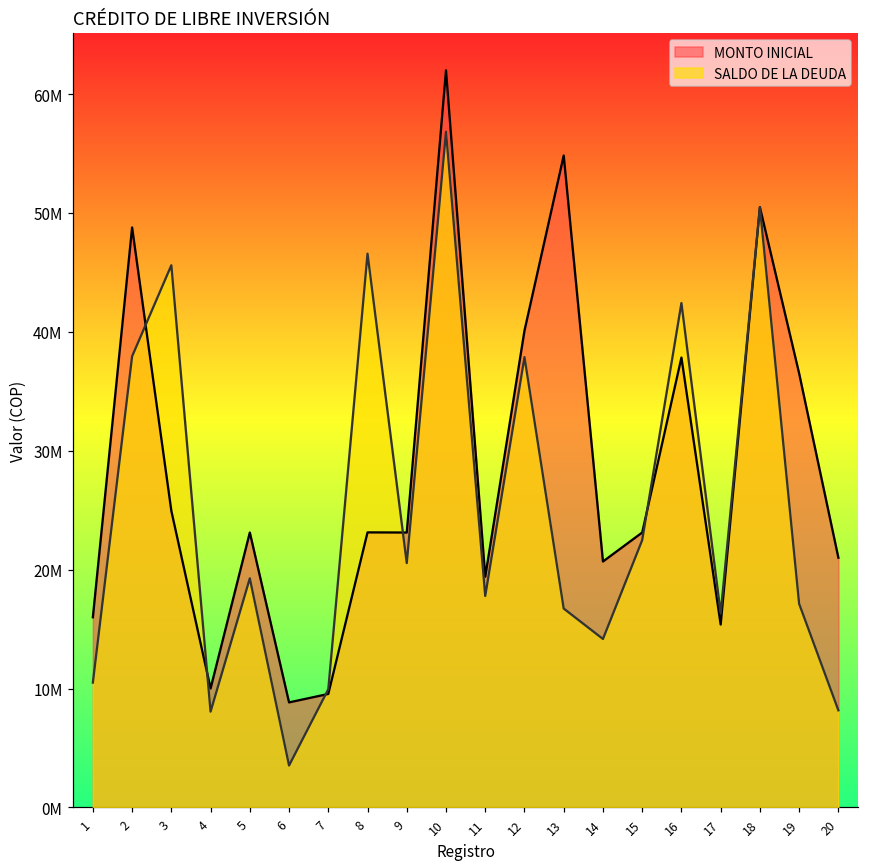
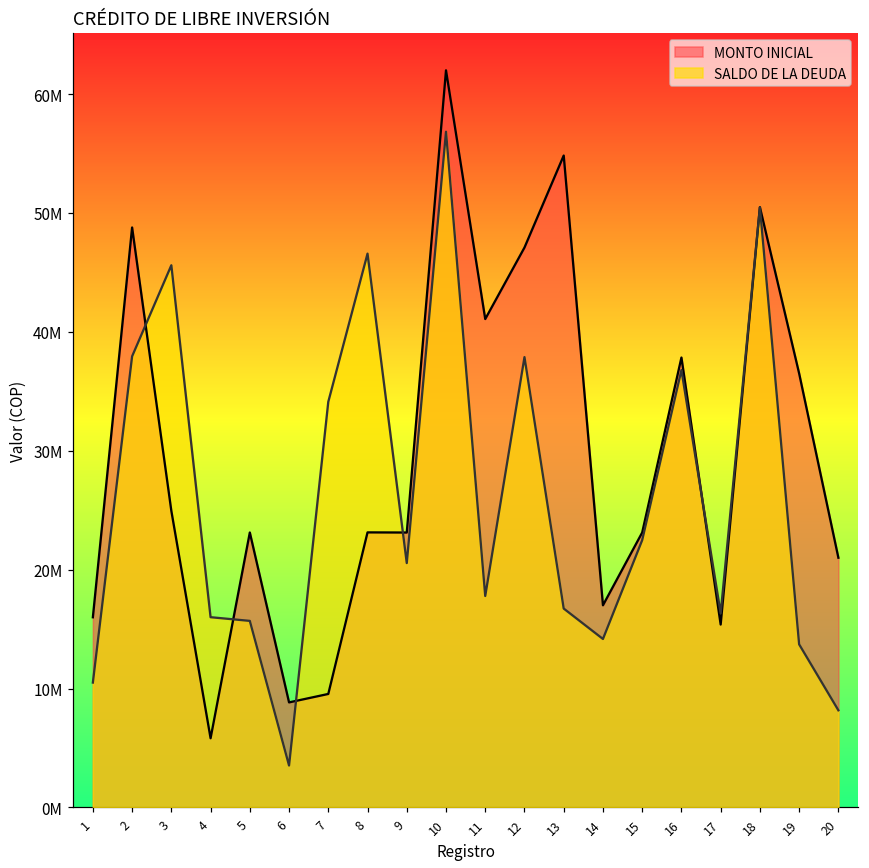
MONTO INICIAL, 4: 10000000 -> 5800000
SALDO DE LA DEUDA, 4: 8100000 -> 16000000
SALDO DE LA DEUDA, 5: 19300000 -> 15700000
SALDO DE LA DEUDA, 7: 9900000 -> 34100000
MONTO INICIAL, 11: 19400000 -> 41100000
MONTO INICIAL, 12: 40100000 -> 47100000
MONTO INICIAL, 14: 20700000 -> 17000000
SALDO DE LA DEUDA, 16: 42400000 -> 36800000
SALDO DE LA DEUDA, 19: 17100000 -> 13700000
